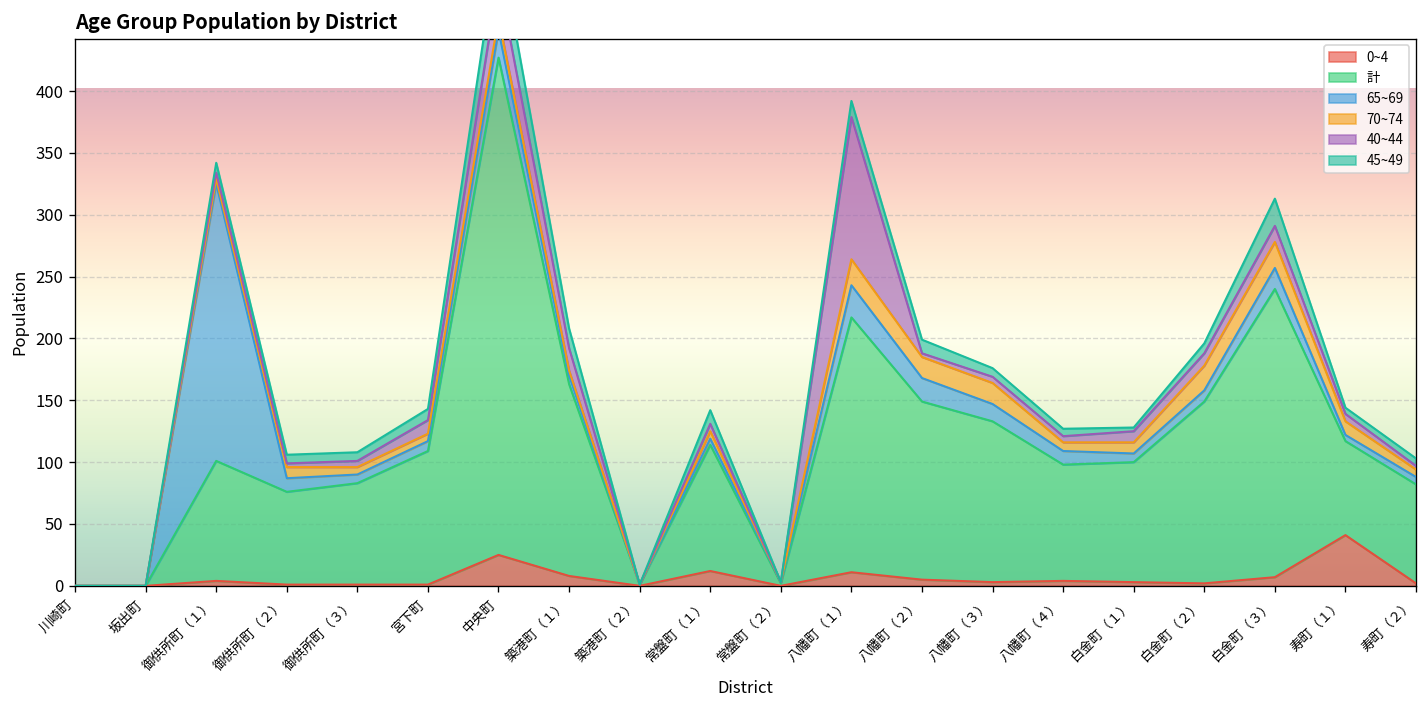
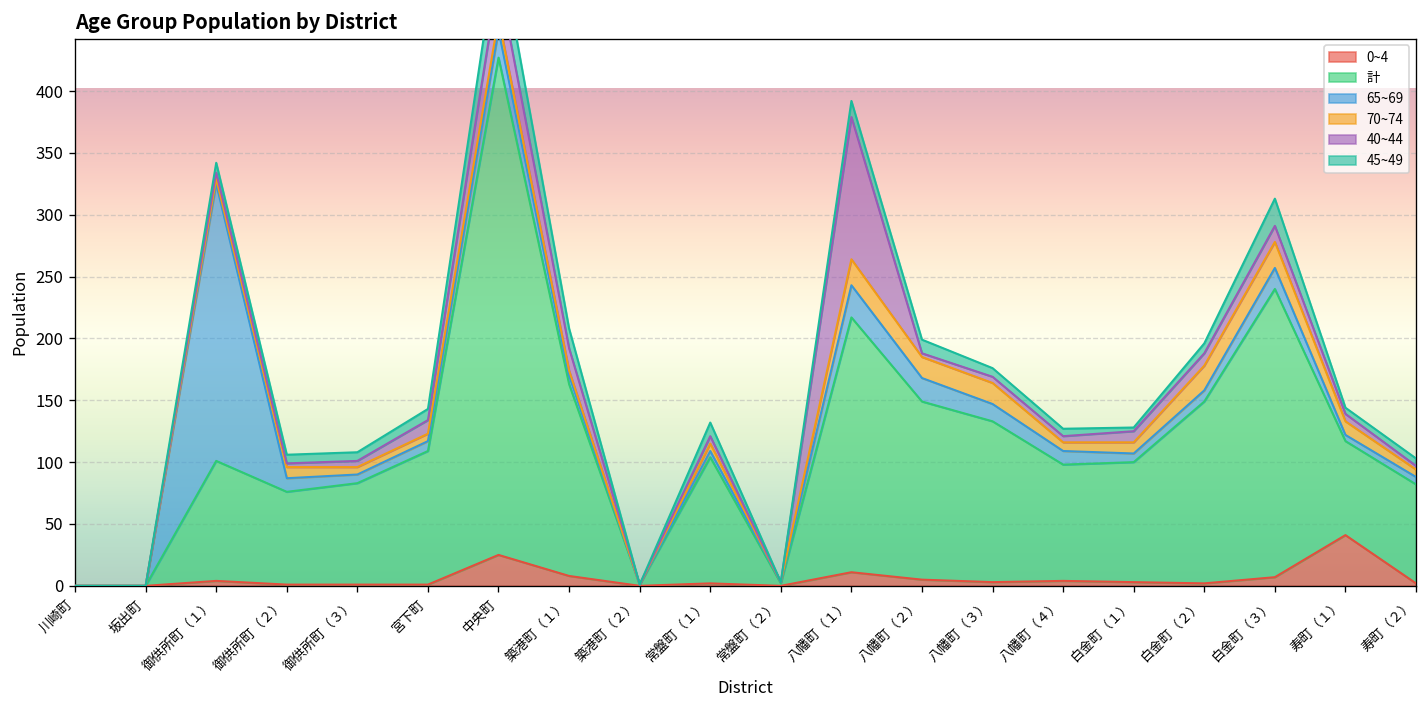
0~4, 常盤町（１）: 12 -> 2
